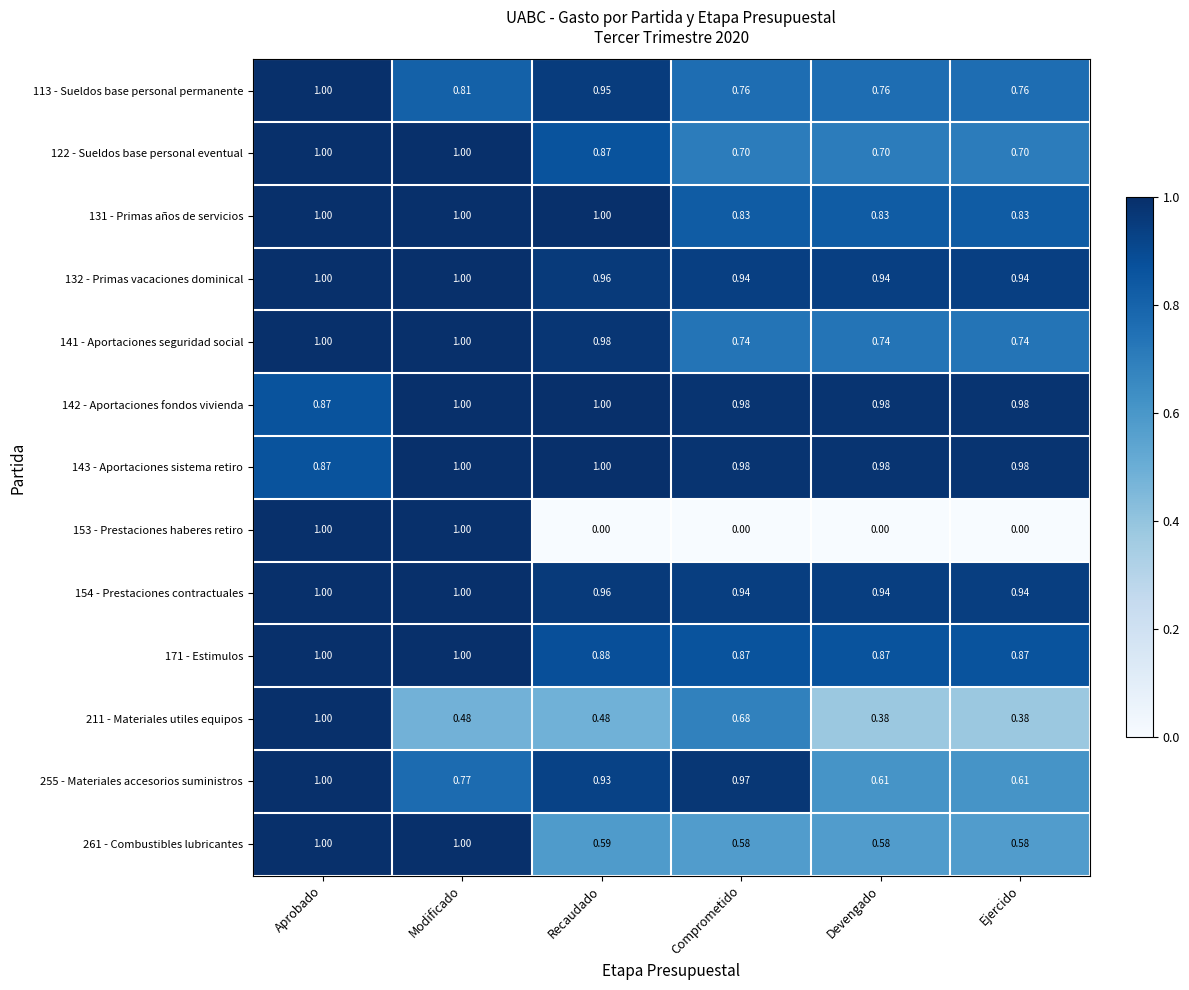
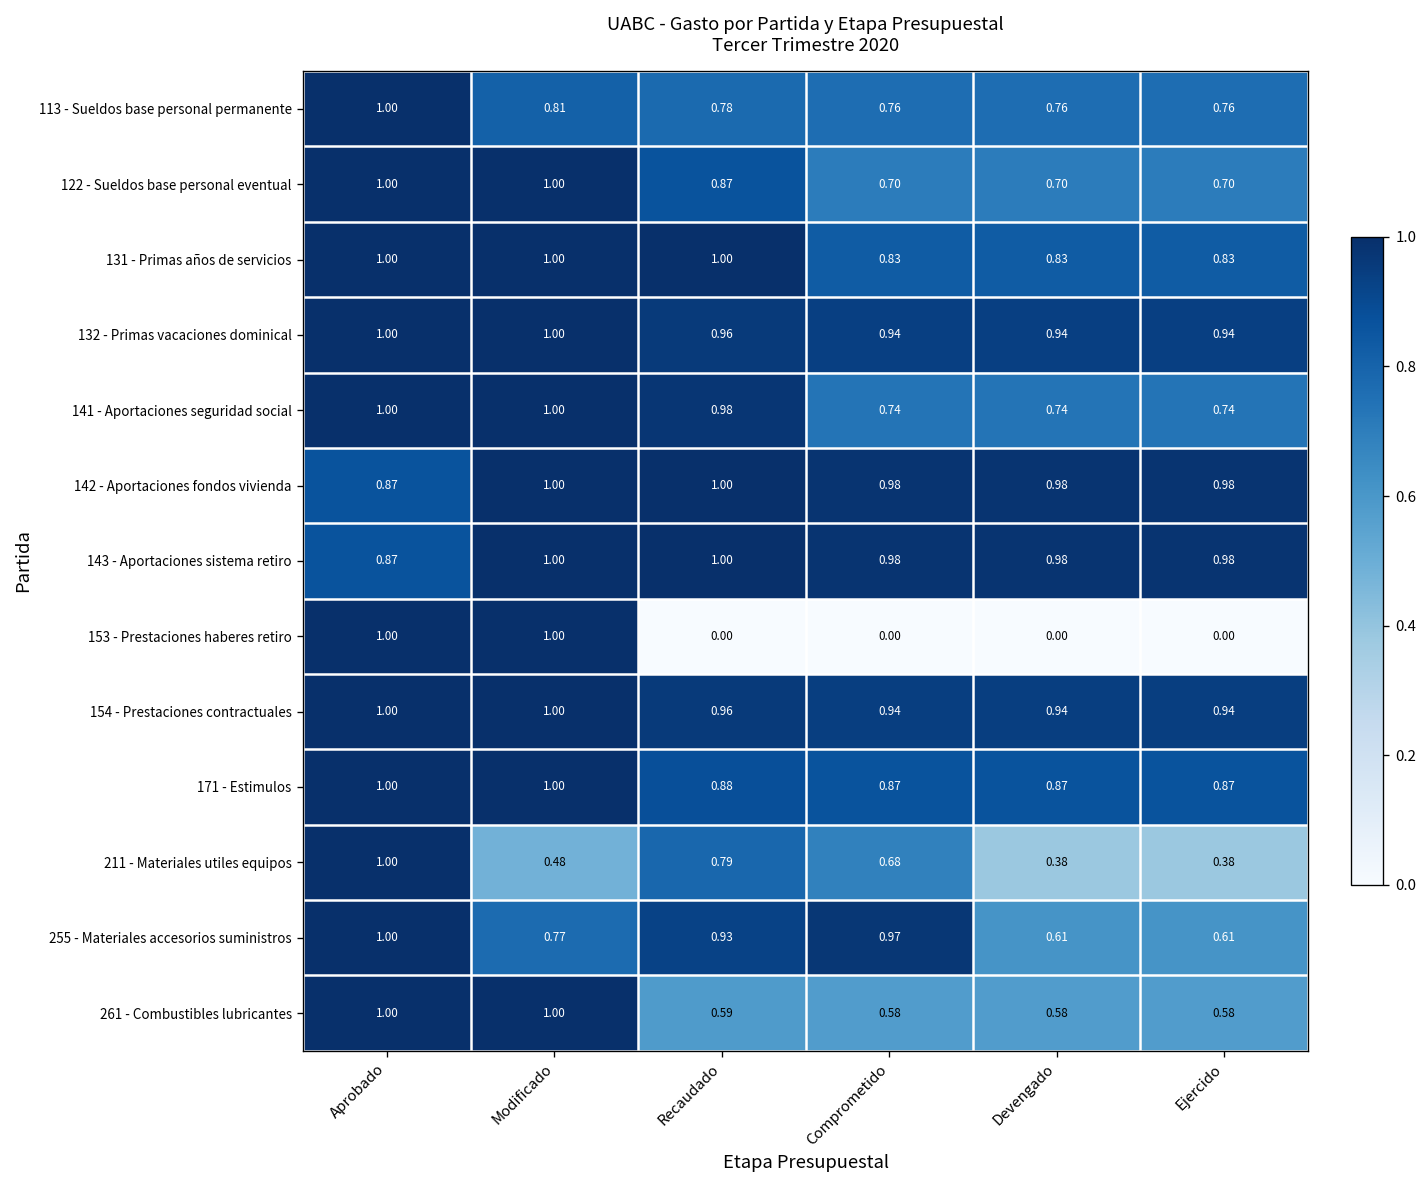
113 - Sueldos base personal permanente, Recaudado: 0.95 -> 0.78
211 - Materiales utiles equipos, Recaudado: 0.48 -> 0.79
